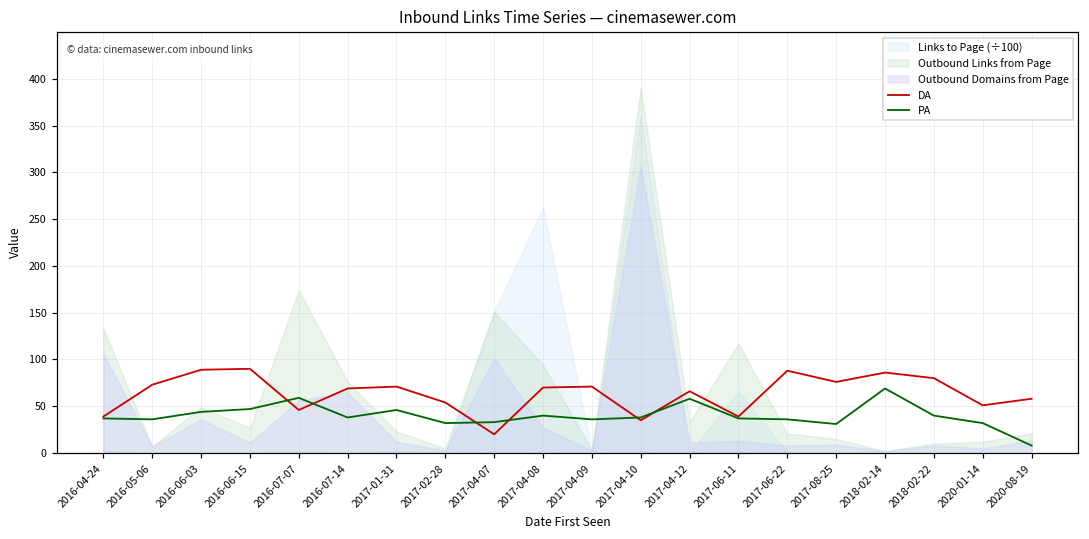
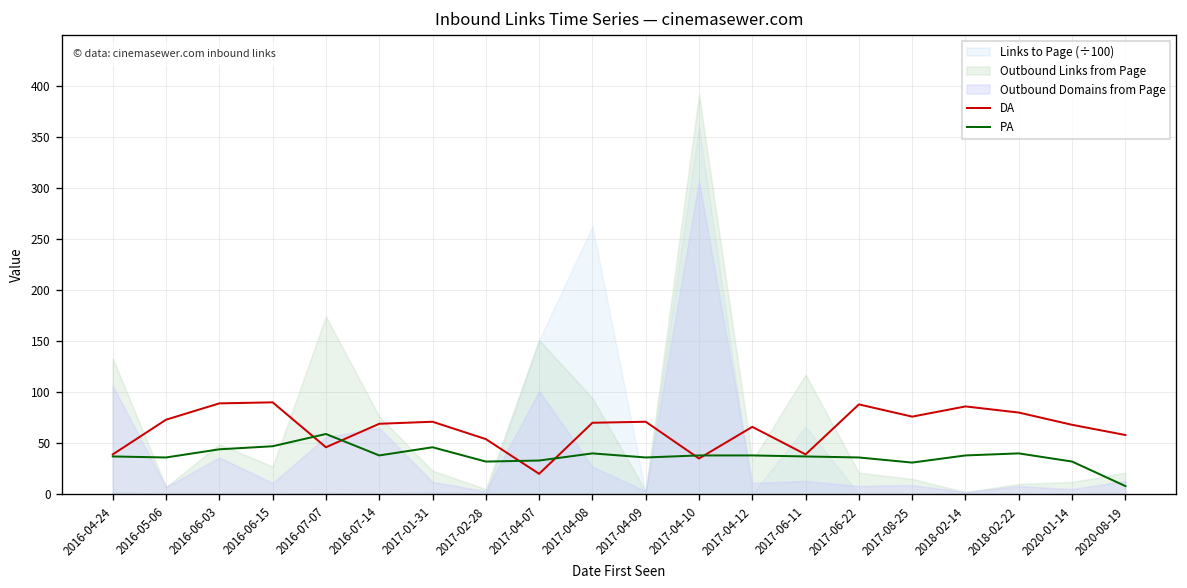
PA, 2017-04-12: 60 -> 40
PA, 2018-02-14: 70 -> 40
DA, 2020-01-14: 50 -> 70
